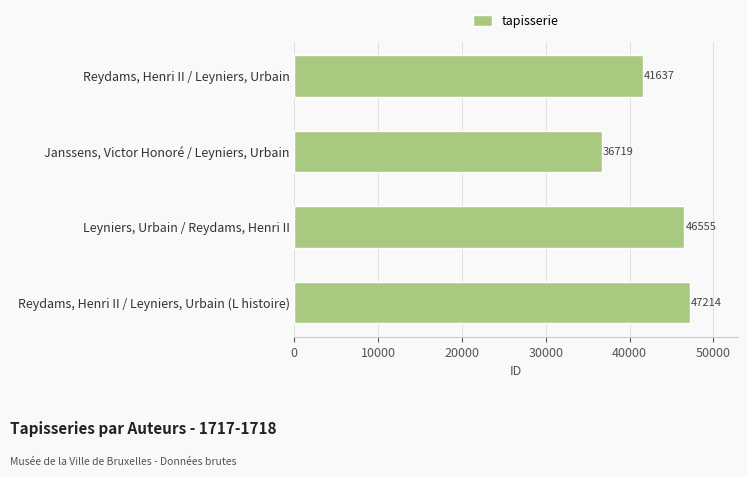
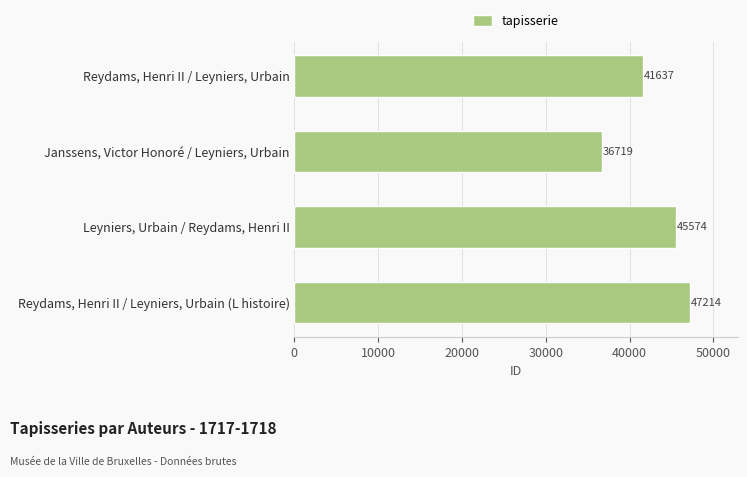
Leyniers, Urbain / Reydams, Henri II: 46555 -> 45574
